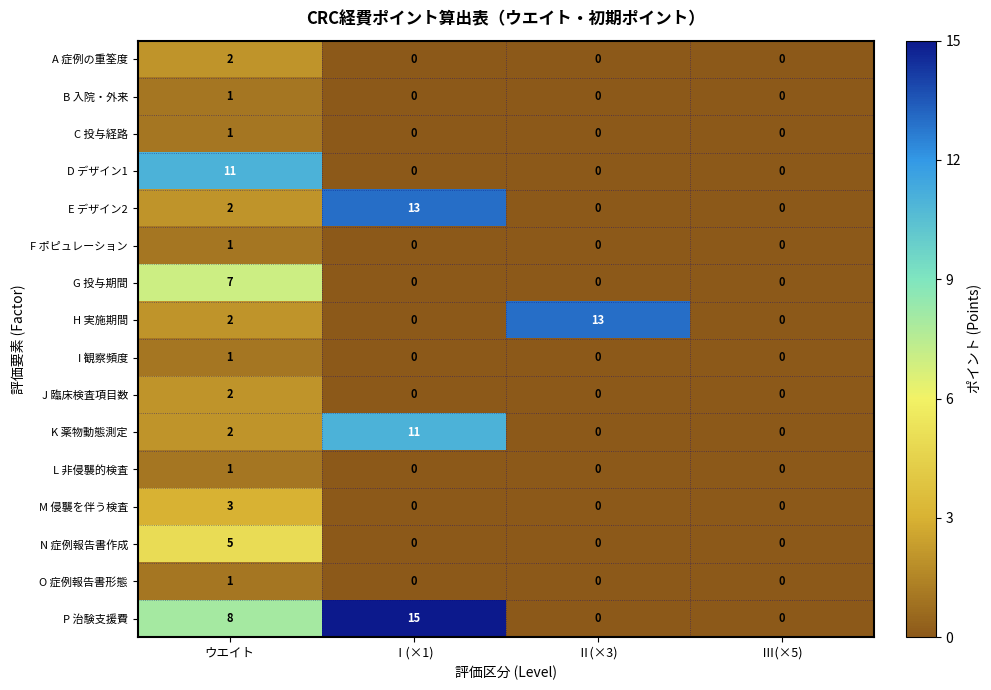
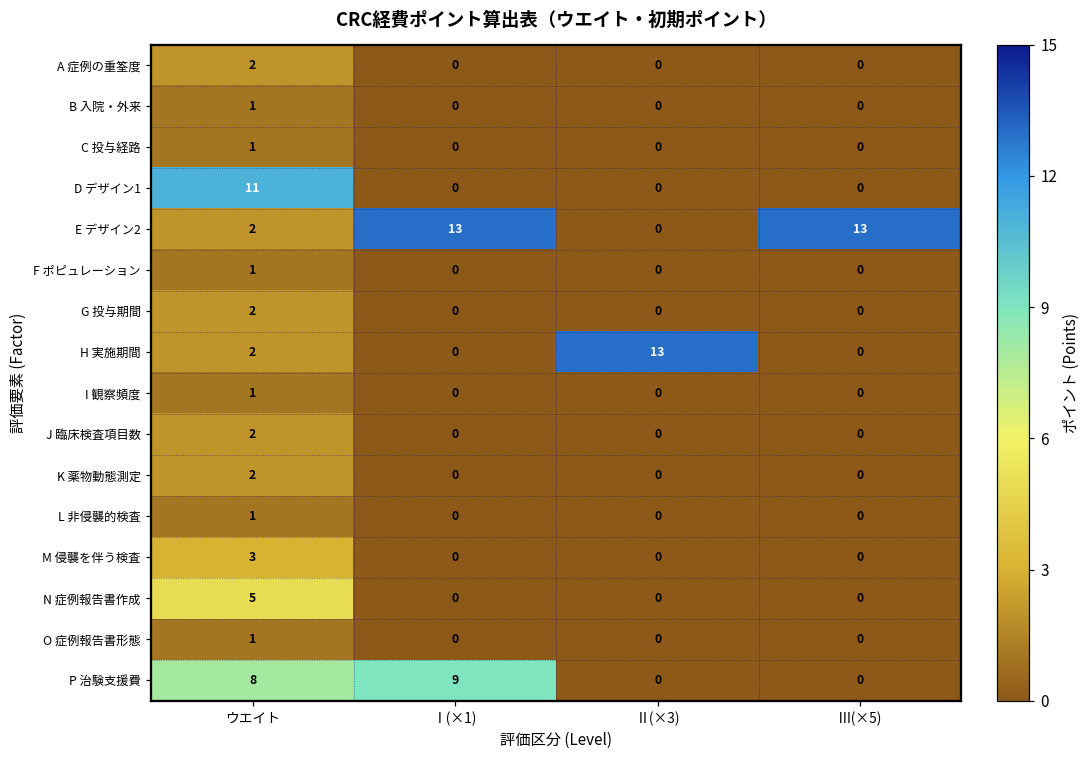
E デザイン2, Ⅲ(×5): 0 -> 13
G 投与期間, ウエイト: 7 -> 2
K 薬物動態測定, Ⅰ(×1): 11 -> 0
P 治験支援費, Ⅰ(×1): 15 -> 9
